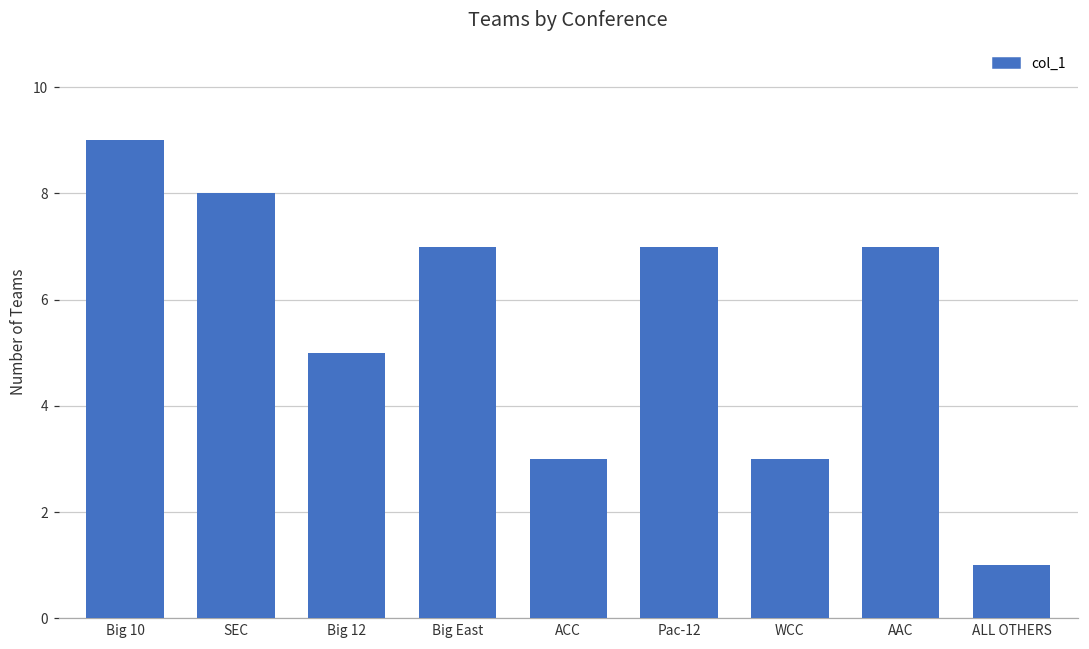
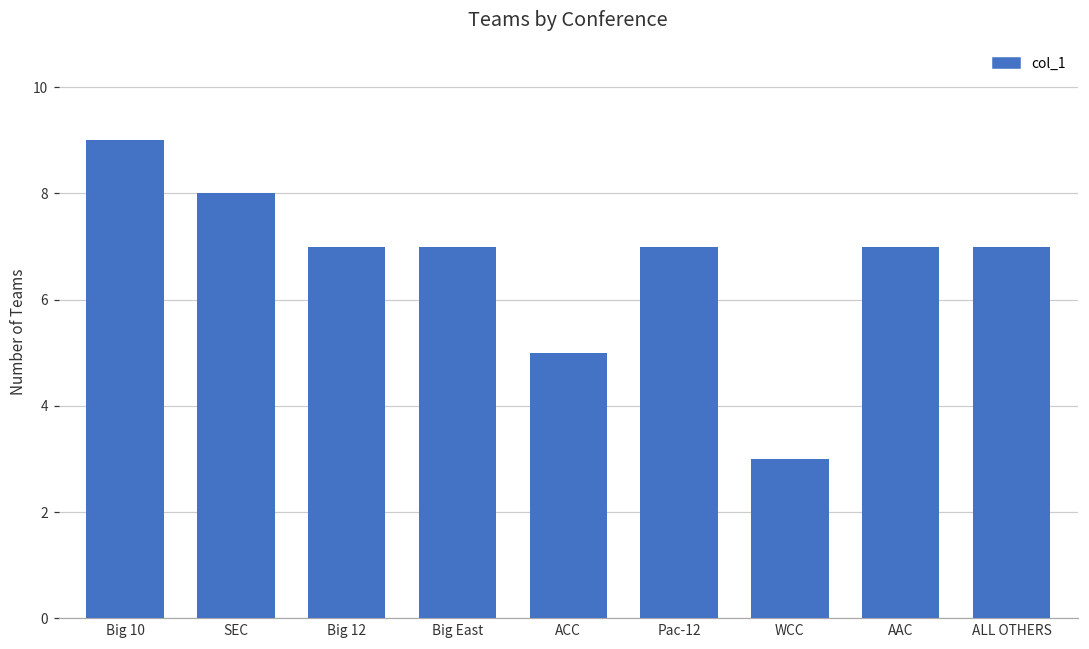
Big 12: 5 -> 7
ACC: 3 -> 5
ALL OTHERS: 1 -> 7
